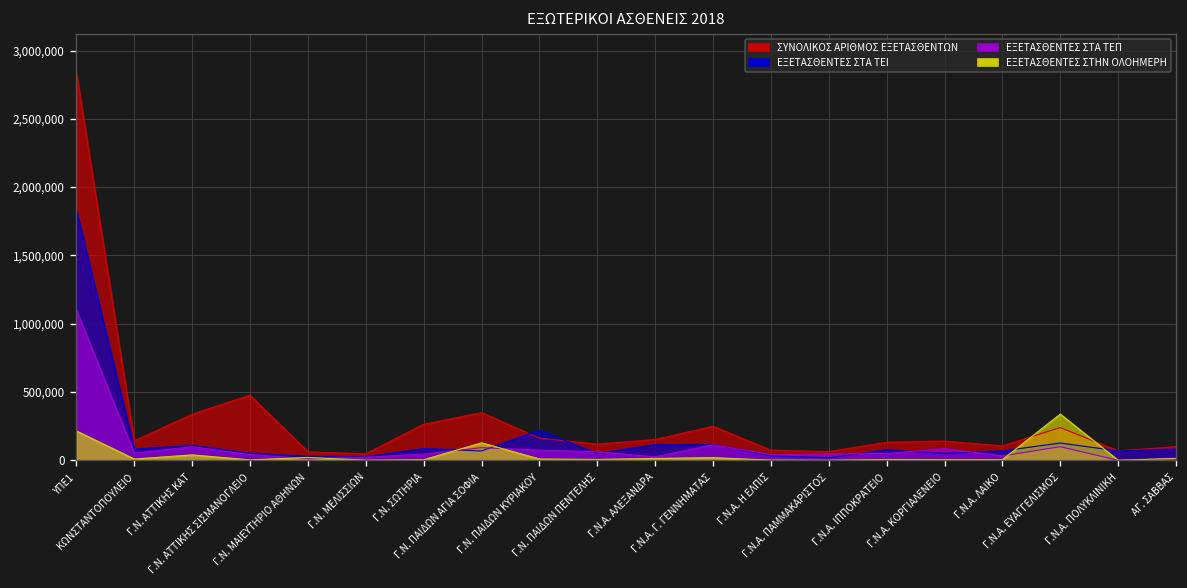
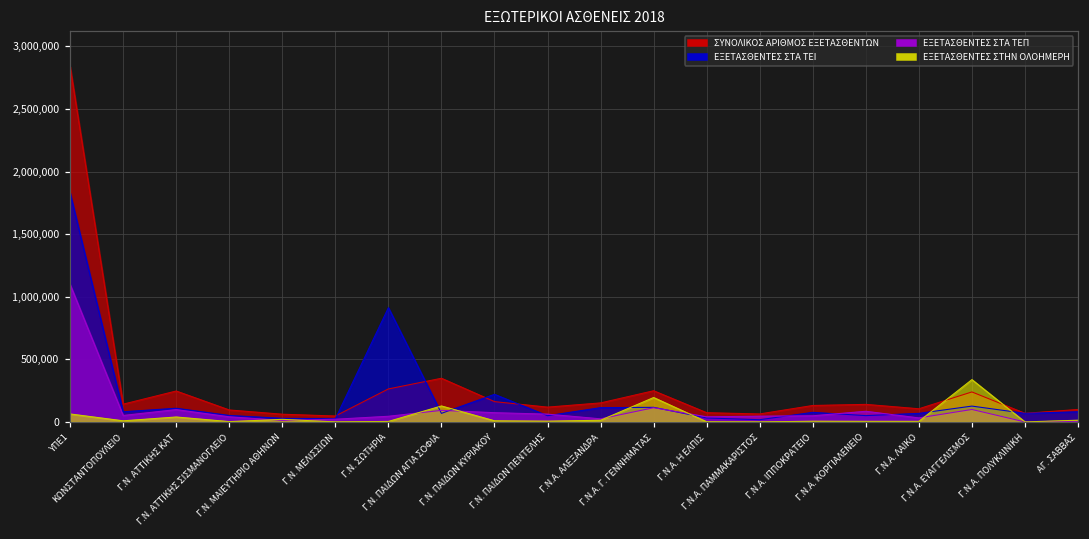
ΕΞΕΤΑΣΘΕΝΤΕΣ ΣΤΗΝ ΟΛΟΗΜΕΡΗ, ΥΠΕ1: 210,000 -> 60,000
ΣΥΝΟΛΙΚΟΣ ΑΡΙΘΜΟΣ ΕΞΕΤΑΣΘΕΝΤΩΝ, Γ.Ν. ΑΤΤΙΚΗΣ ΚΑΤ: 340,000 -> 250,000
ΣΥΝΟΛΙΚΟΣ ΑΡΙΘΜΟΣ ΕΞΕΤΑΣΘΕΝΤΩΝ, Γ.Ν. ΑΤΤΙΚΗΣ ΣΙΣΜΑΝΟΓΛΕΙΟ: 480,000 -> 100,000
ΕΞΕΤΑΣΘΕΝΤΕΣ ΣΤΑ ΤΕΙ, Γ.Ν. ΣΩΤΗΡΙΑ: 90,000 -> 910,000
ΕΞΕΤΑΣΘΕΝΤΕΣ ΣΤΗΝ ΟΛΟΗΜΕΡΗ, Γ.Ν.Α. Γ. ΓΕΝΝΗΜΑΤΑΣ: 20,000 -> 190,000
